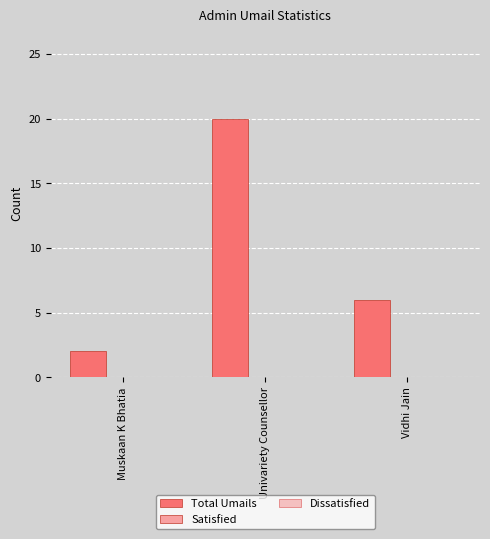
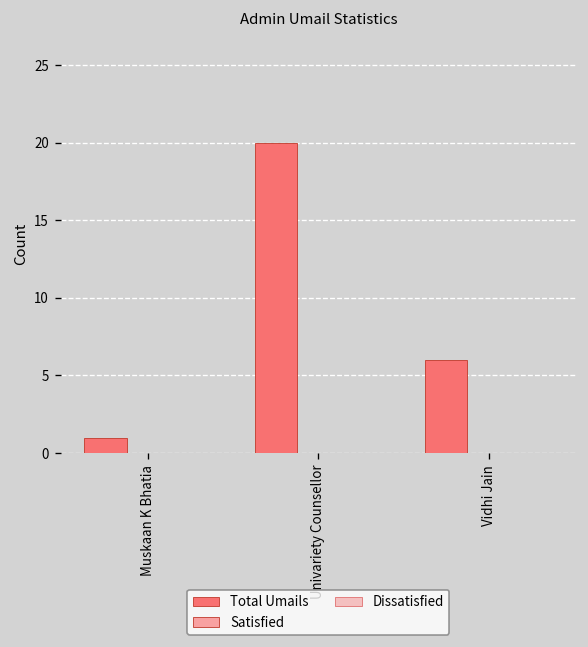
Total Umails, Muskaan K Bhatia: 2 -> 1
